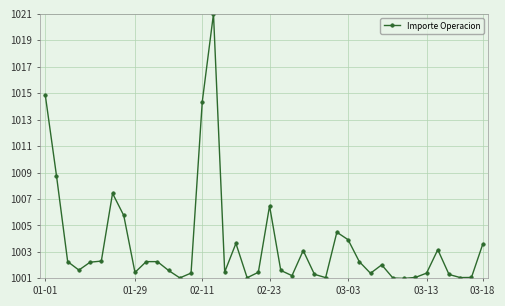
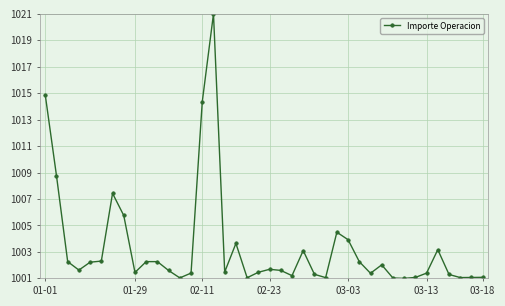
02-23: 1006.5 -> 1001.7
03-18: 1003.6 -> 1001.1
